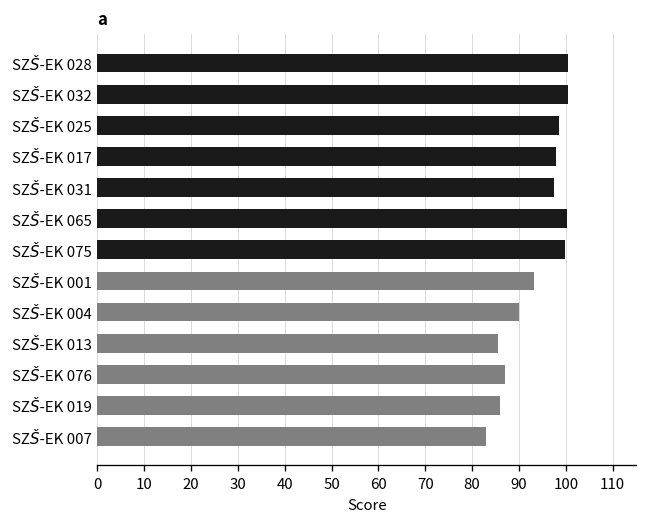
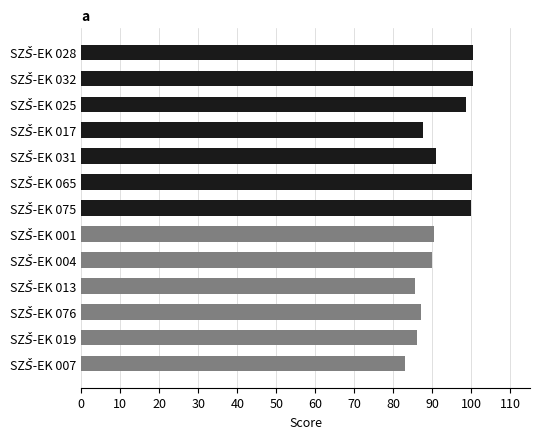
SZŠ-EK 017: 98 -> 88
SZŠ-EK 031: 98 -> 91
SZŠ-EK 001: 93 -> 91
